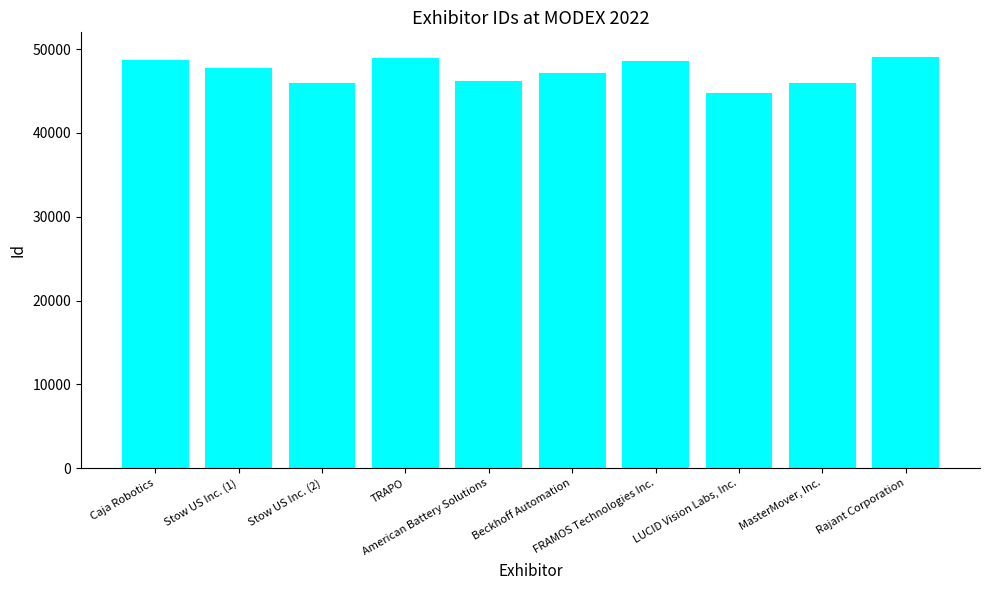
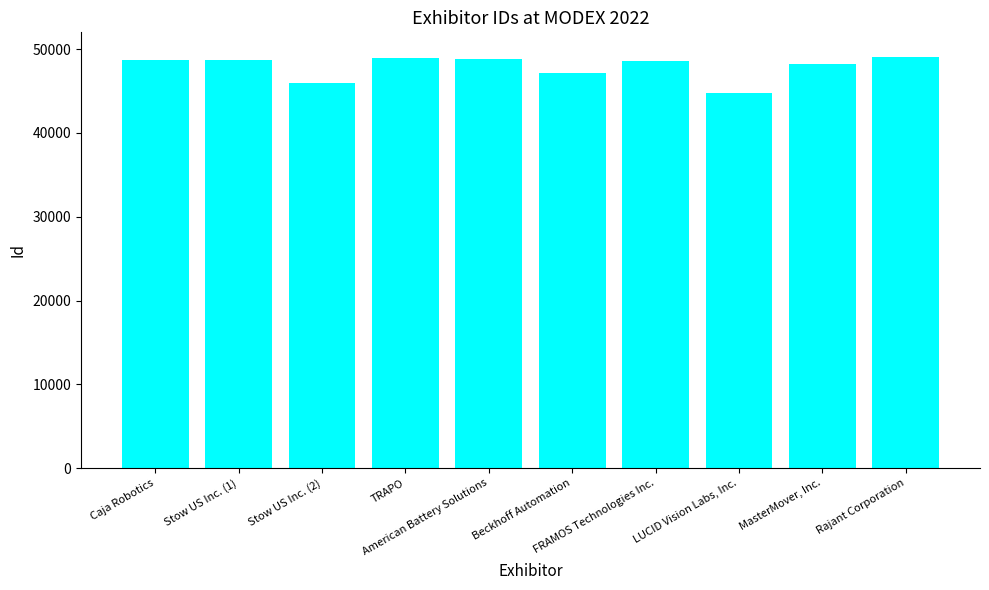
Stow US Inc. (1): 48000 -> 49000
American Battery Solutions: 46000 -> 49000
MasterMover, Inc.: 46000 -> 48000
